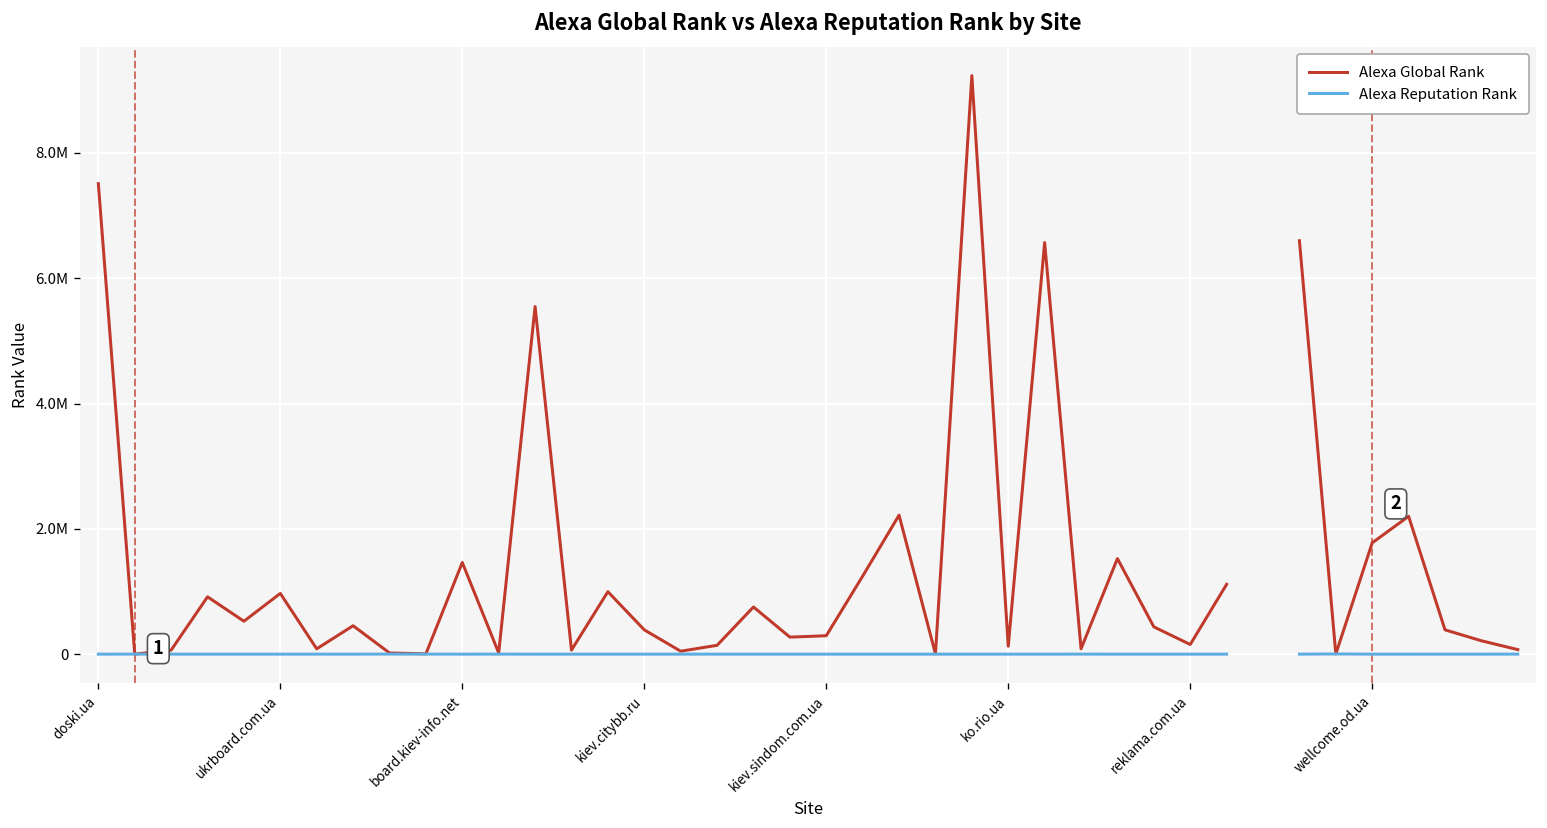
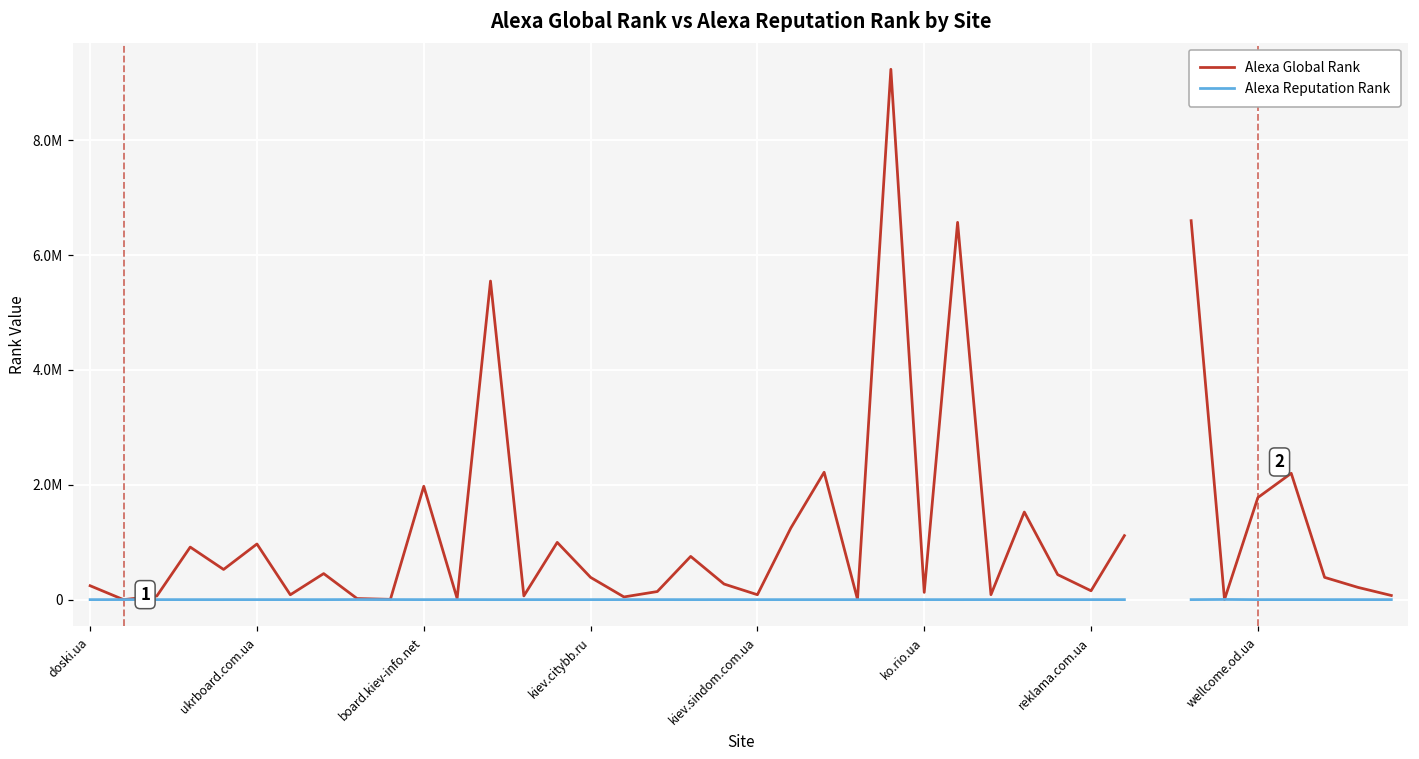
Alexa Global Rank, doski.ua: 7500000 -> 200000
Alexa Global Rank, board.kiev-info.net: 1500000 -> 2000000
Alexa Global Rank, kiev.sindom.com.ua: 300000 -> 100000
